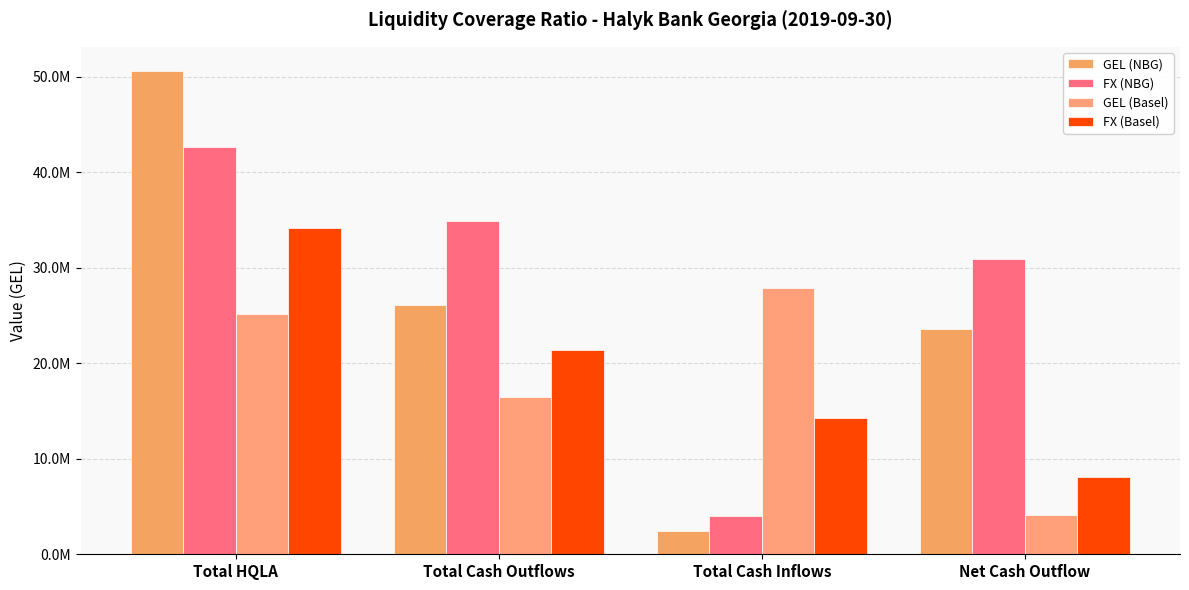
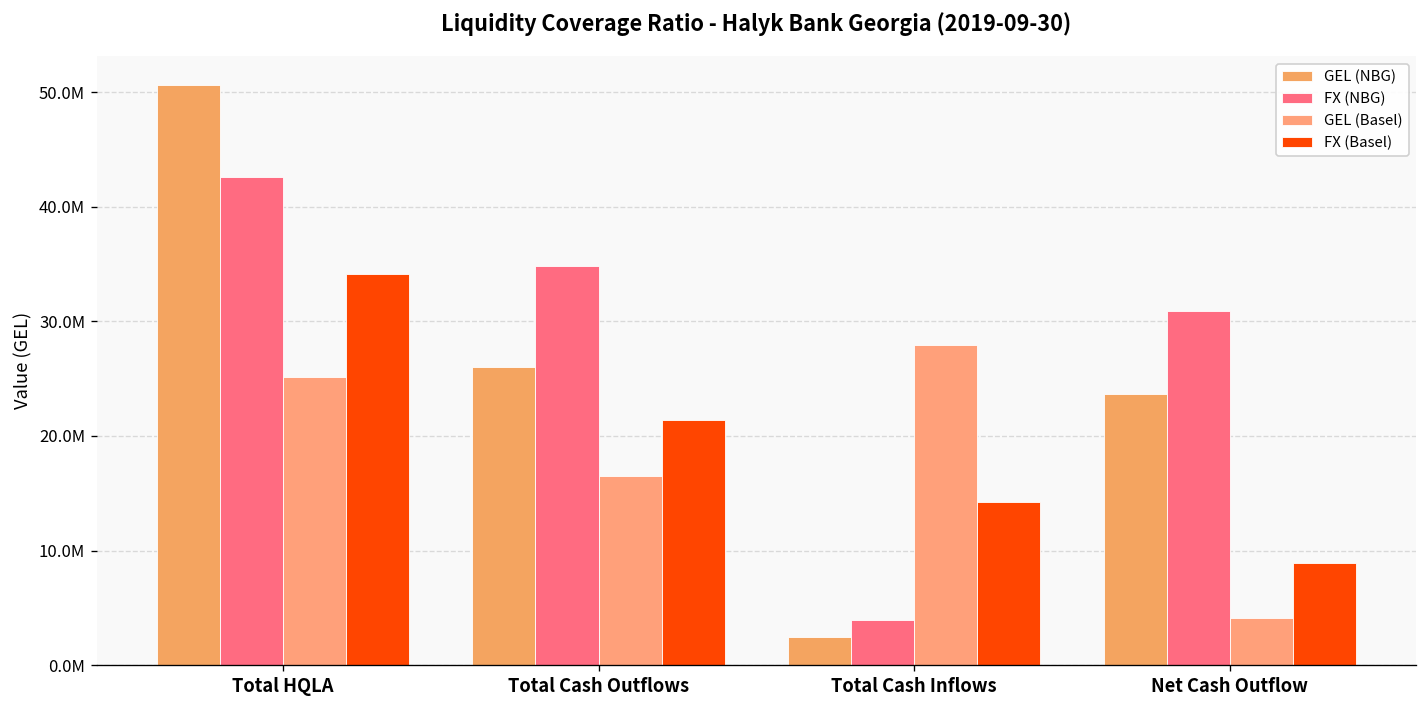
FX (Basel), Net Cash Outflow: 8000000 -> 9000000
